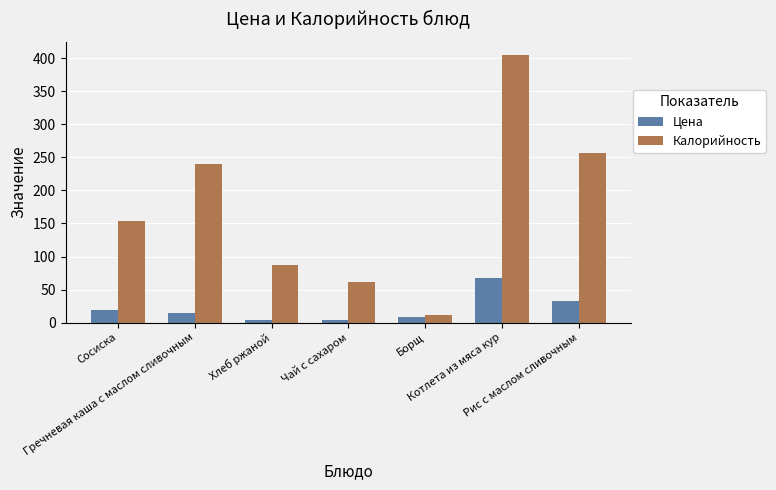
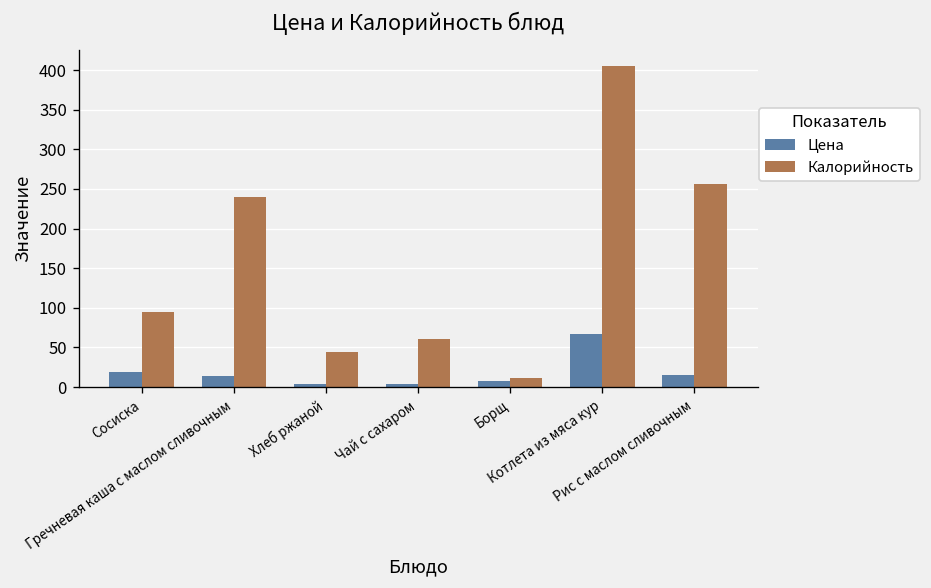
Калорийность, Сосиска: 150 -> 90
Калорийность, Хлеб ржаной: 90 -> 40
Цена, Рис с маслом сливочным: 30 -> 20
